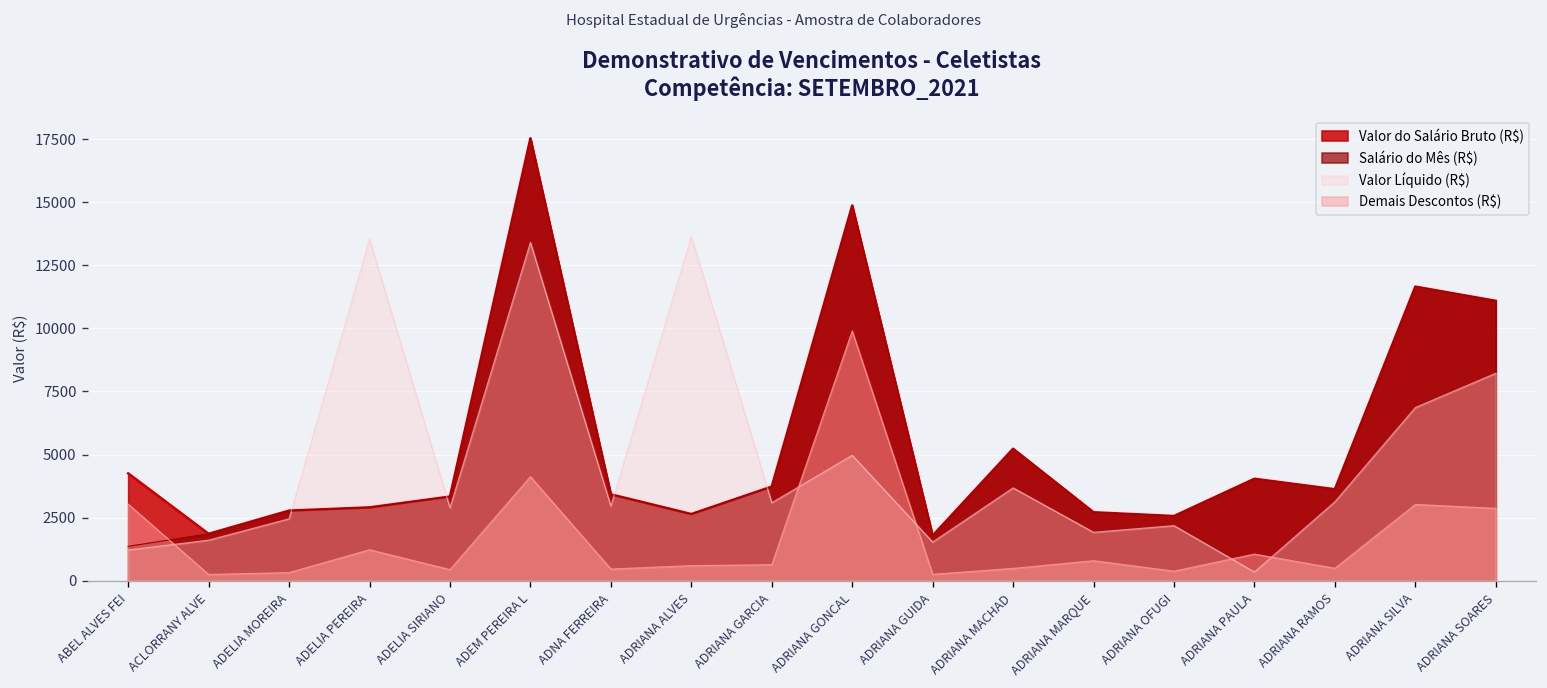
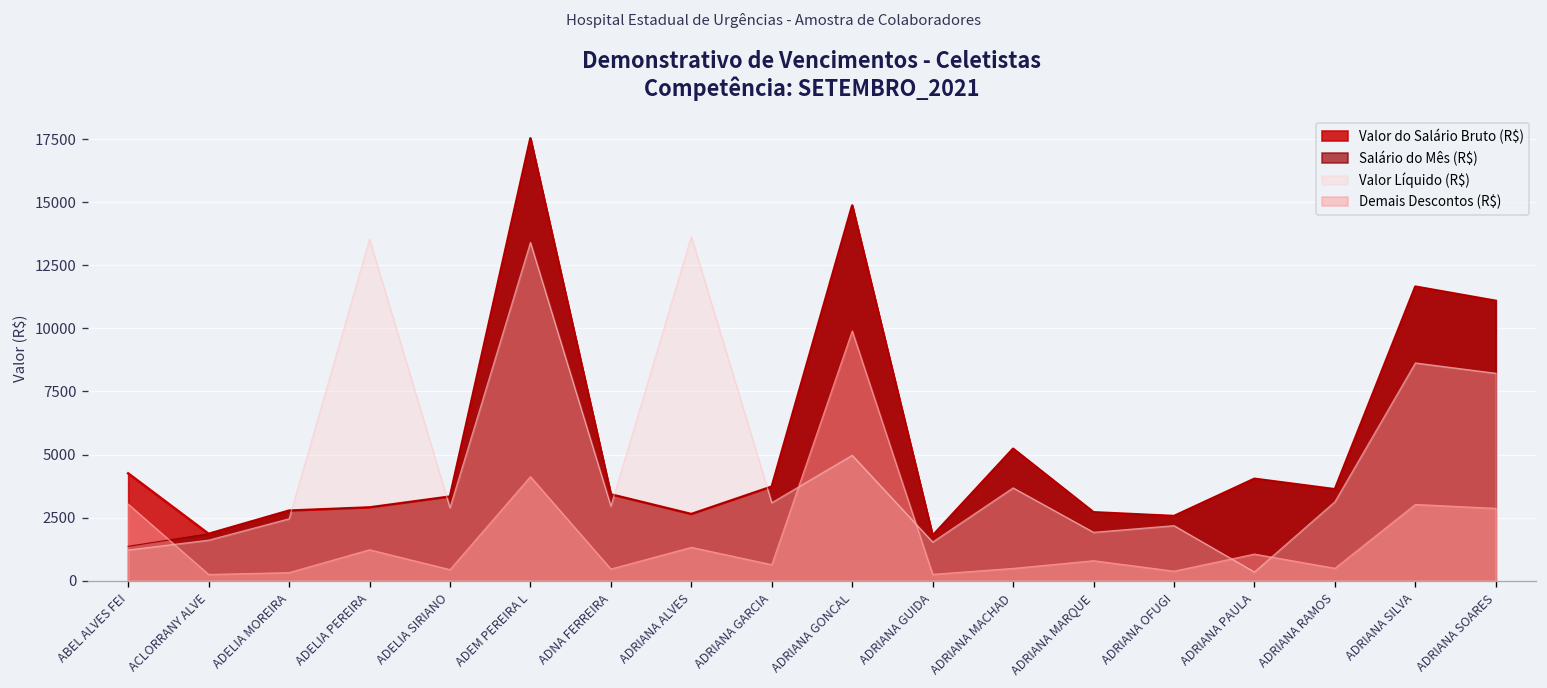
Demais Descontos (R$), ADRIANA ALVES: 600 -> 1300
Valor Líquido (R$), ADRIANA SILVA: 6900 -> 8600
